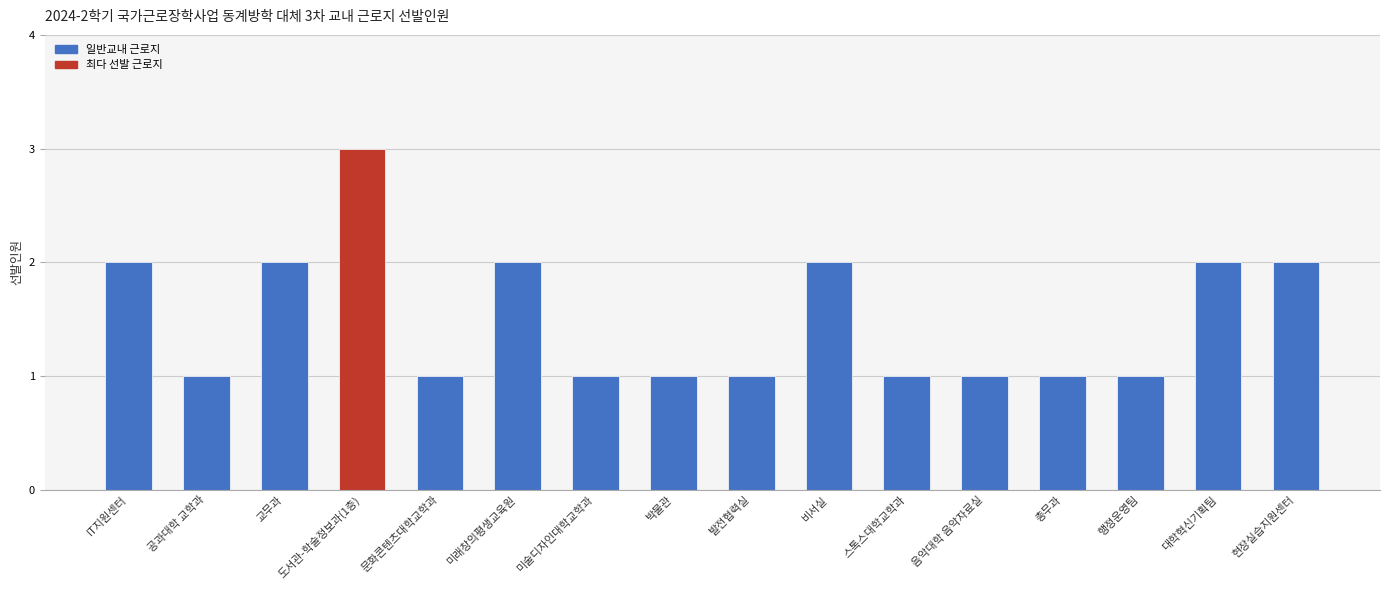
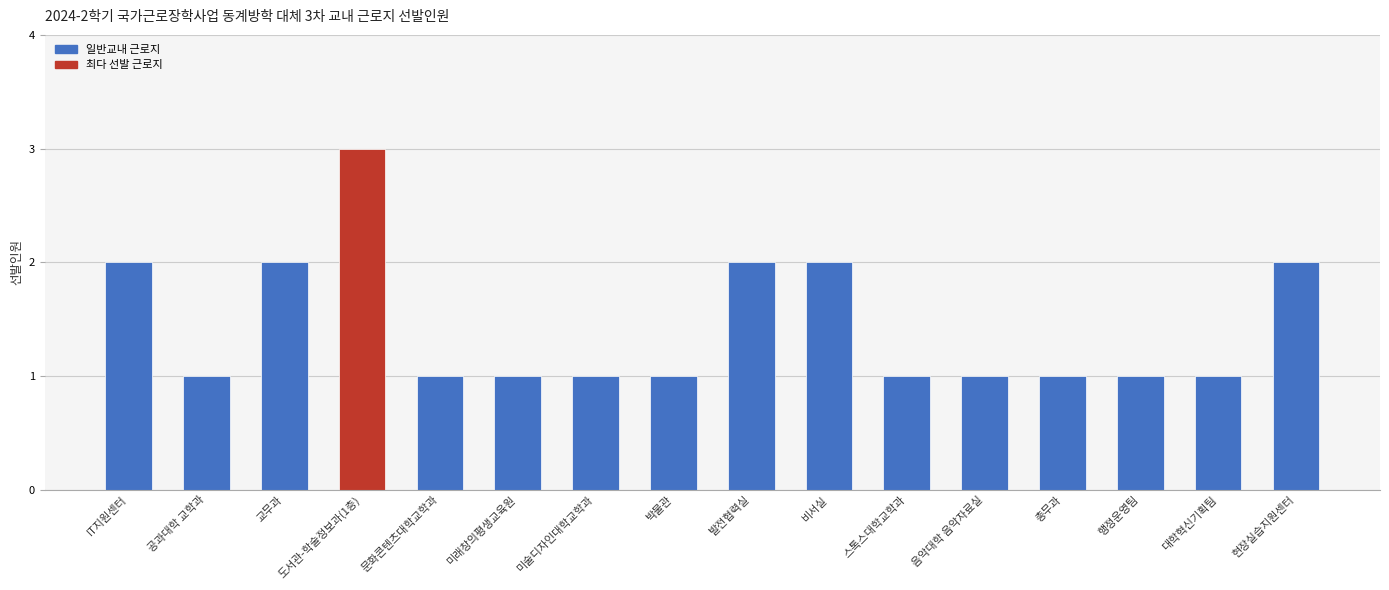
미래창의평생교육원: 2 -> 1
발전협력실: 1 -> 2
대학혁신기획팀: 2 -> 1
